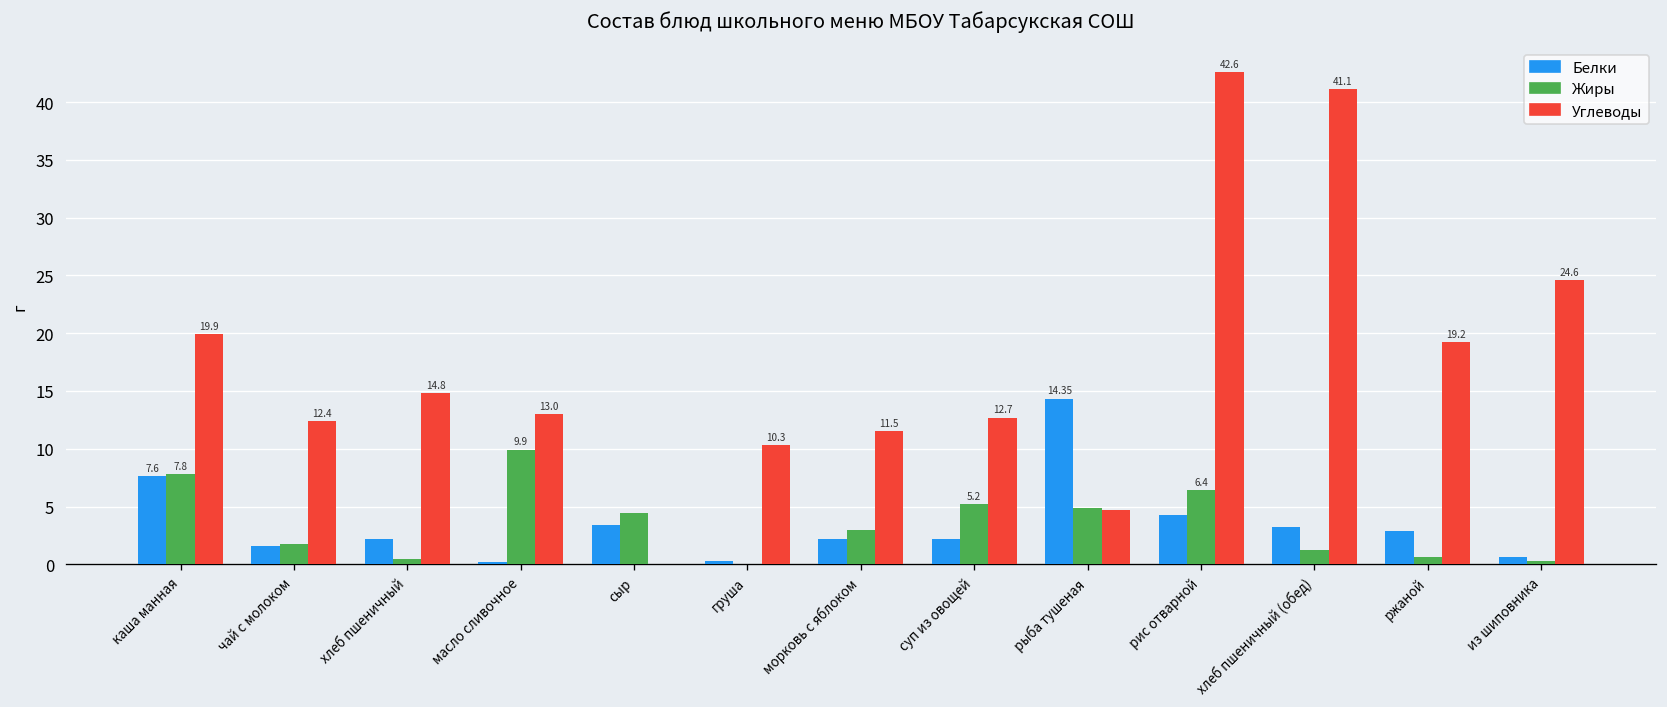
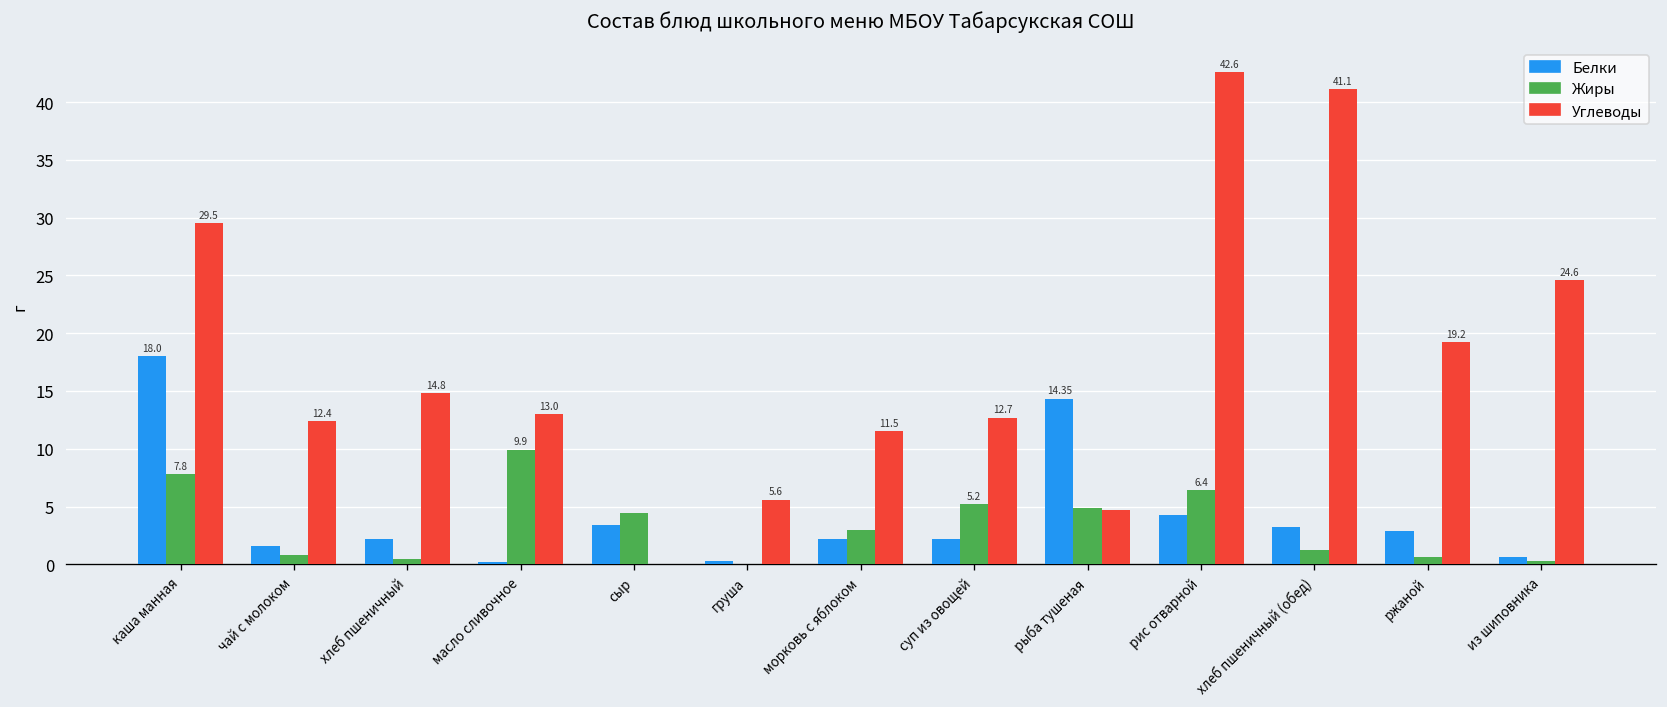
Белки, каша манная: 7.6 -> 18.0
Углеводы, каша манная: 19.9 -> 29.5
Жиры, чай с молоком: 2 -> 1
Углеводы, груша: 10.3 -> 5.6
